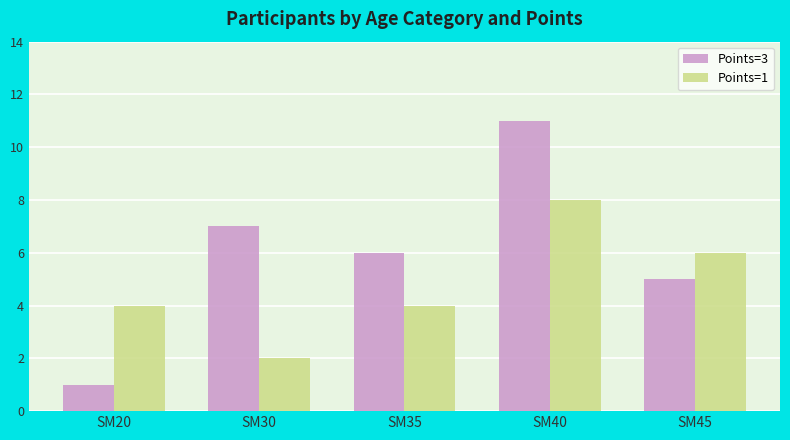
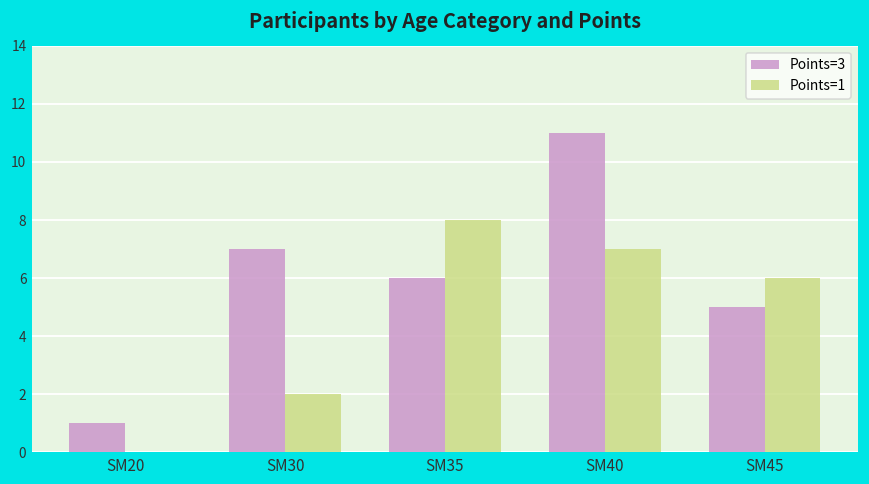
Points=1, SM20: 4 -> 0
Points=1, SM35: 4 -> 8
Points=1, SM40: 8 -> 7
